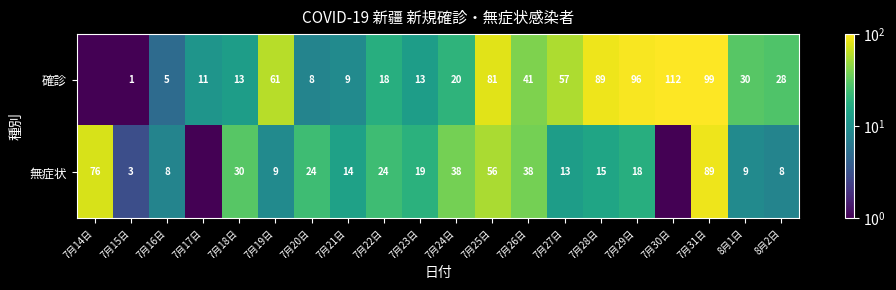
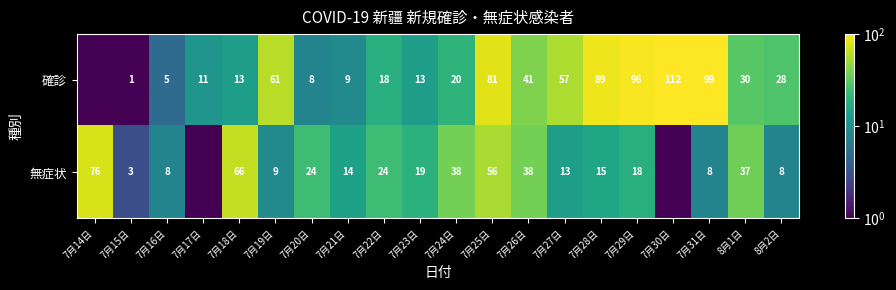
無症状, 7月18日: 30 -> 66
無症状, 7月31日: 89 -> 8
無症状, 8月1日: 9 -> 37
